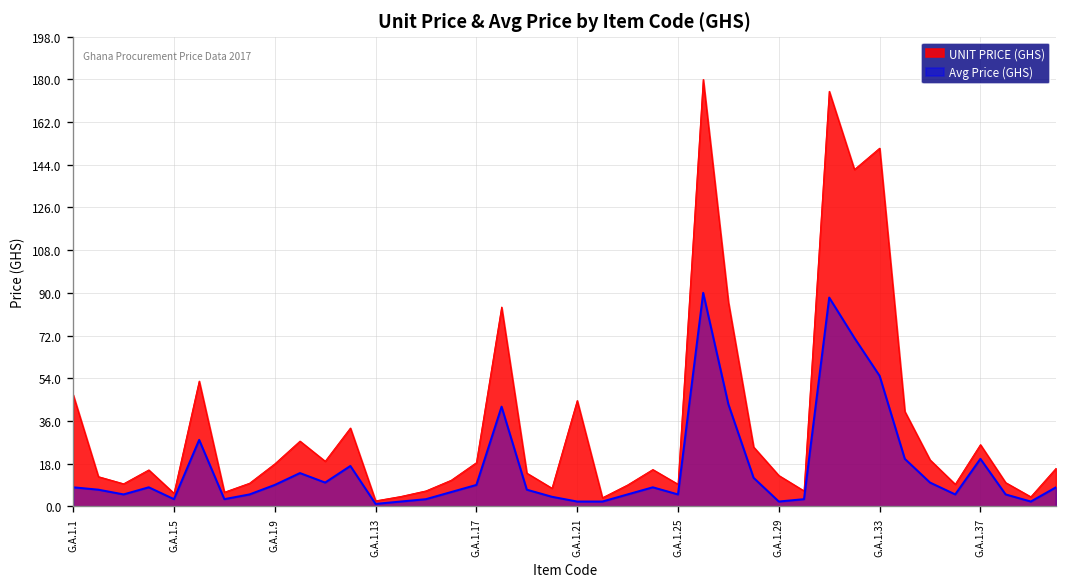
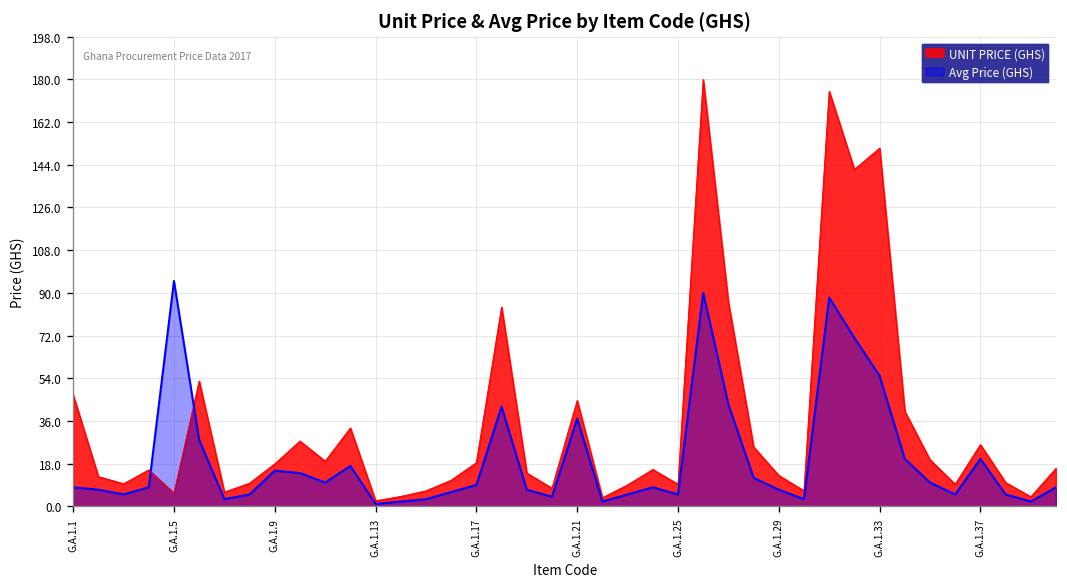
Avg Price (GHS), G.A.1.5: 3 -> 95
Avg Price (GHS), G.A.1.9: 9 -> 15
Avg Price (GHS), G.A.1.21: 2 -> 37
Avg Price (GHS), G.A.1.29: 2 -> 7
